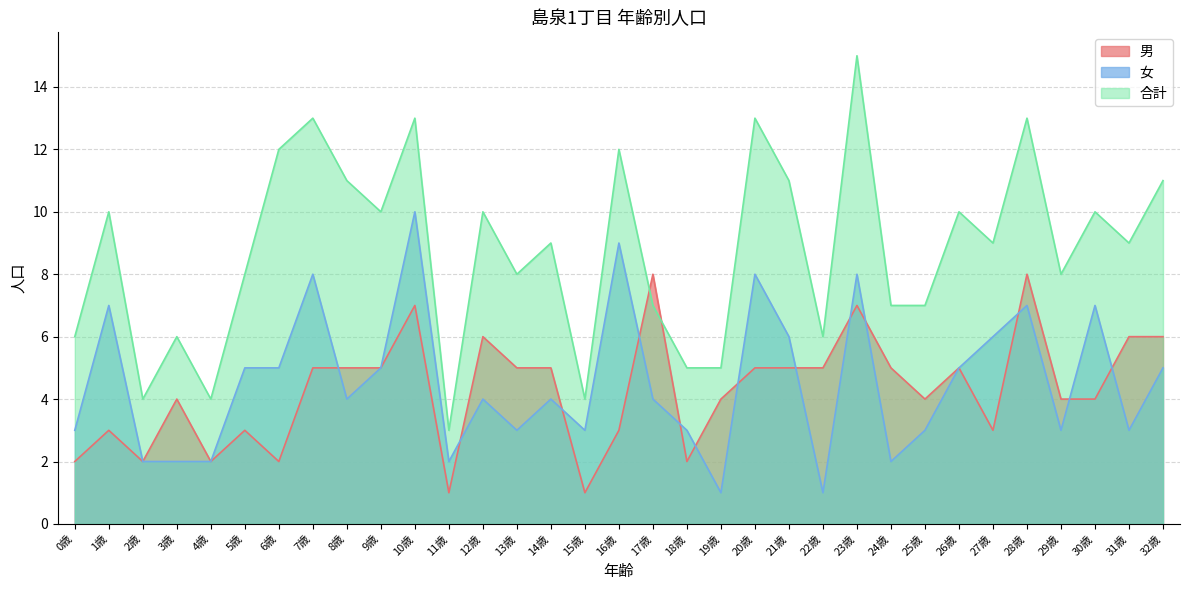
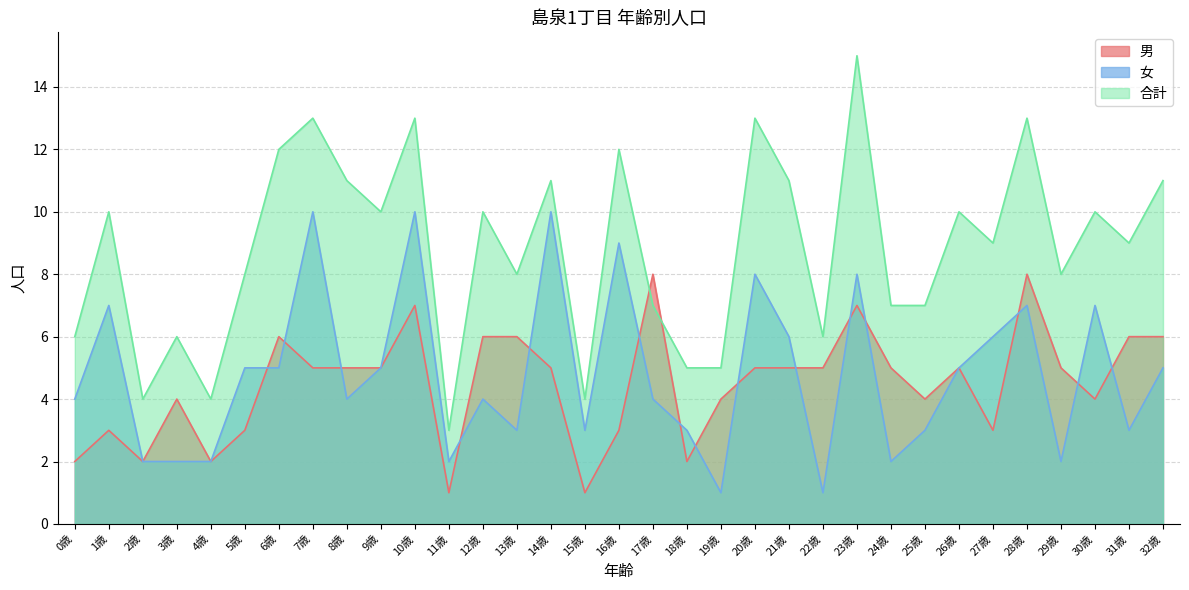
女, 0歳: 3 -> 4
男, 6歳: 2 -> 6
女, 7歳: 8 -> 10
男, 13歳: 5 -> 6
女, 14歳: 4 -> 10
合計, 14歳: 9 -> 11
男, 29歳: 4 -> 5
女, 29歳: 3 -> 2
